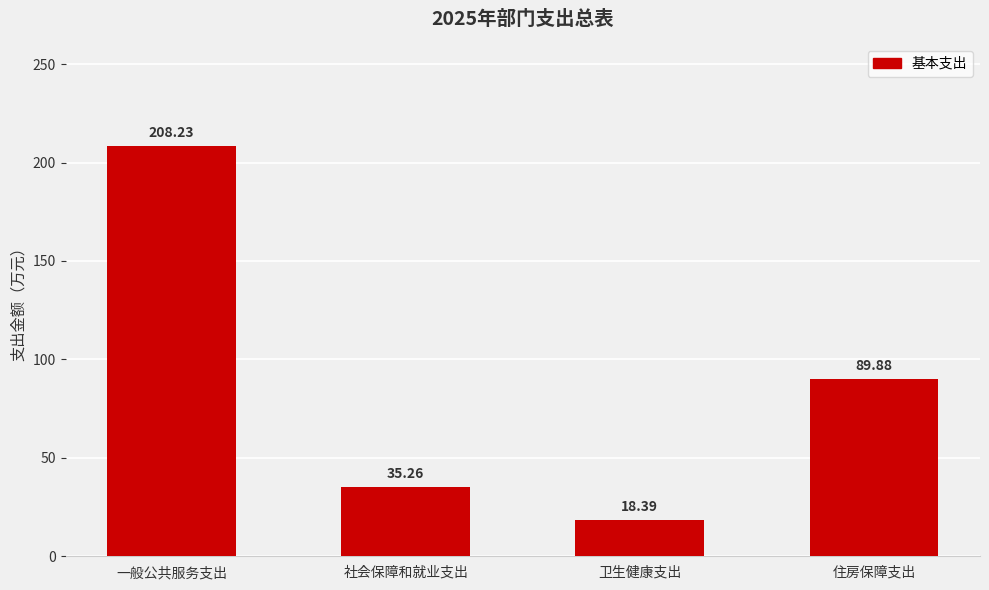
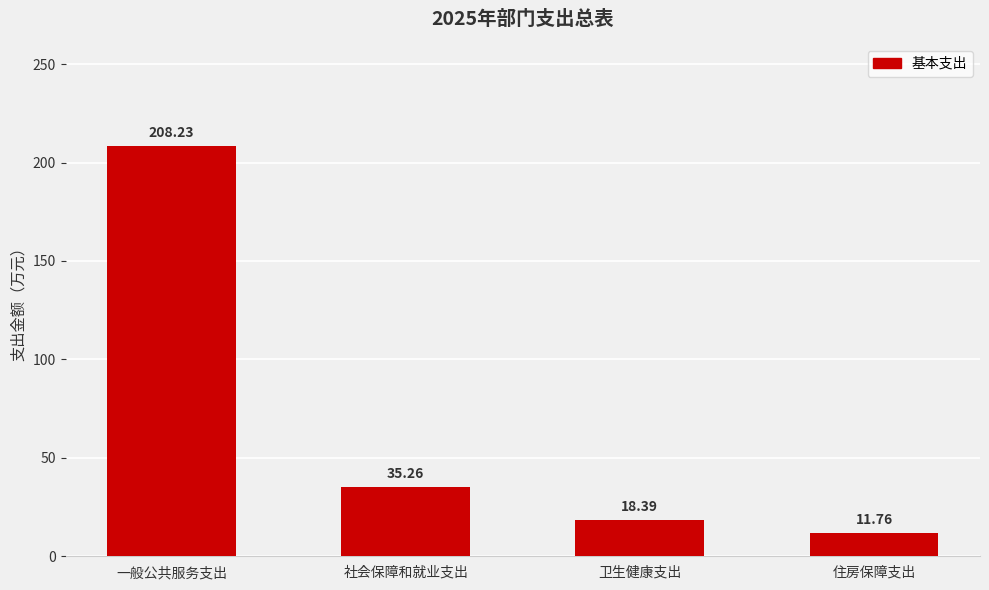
住房保障支出: 89.88 -> 11.76
